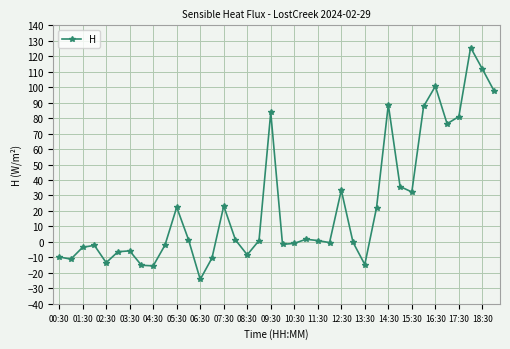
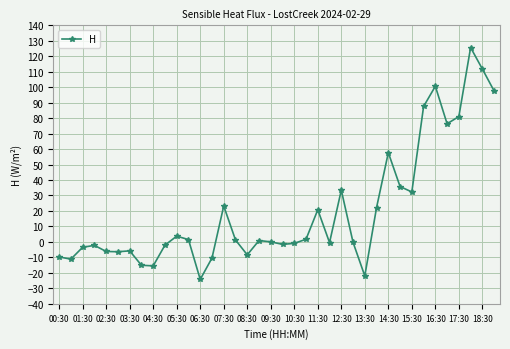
02:30: -13 -> -6
05:30: 22 -> 4
09:30: 84 -> 0
11:30: 1 -> 21
13:30: -15 -> -22
14:30: 89 -> 58
